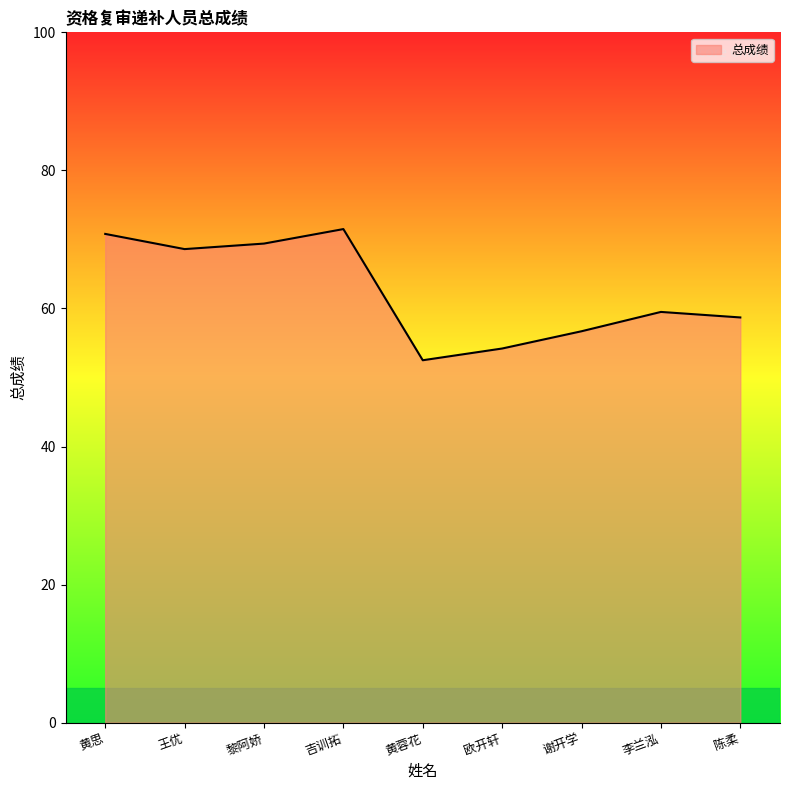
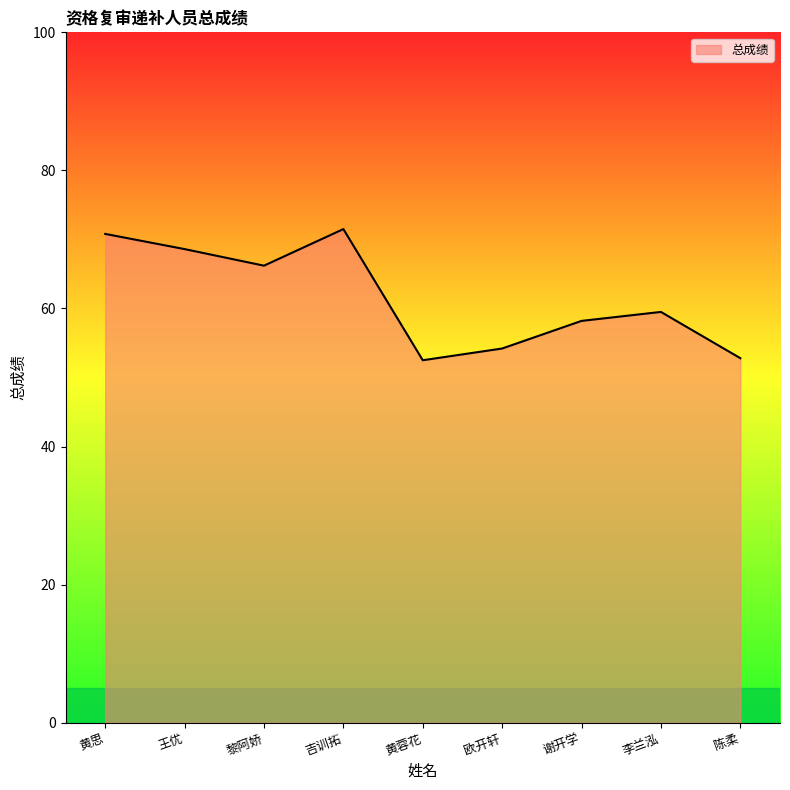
黎阿娇: 69 -> 66
谢开学: 57 -> 58
陈柔: 59 -> 53
